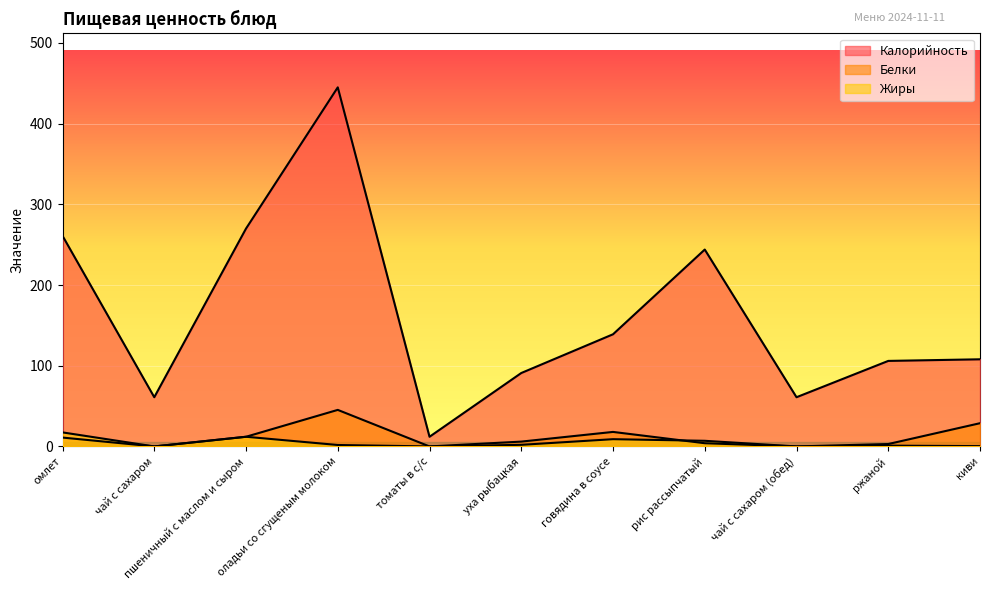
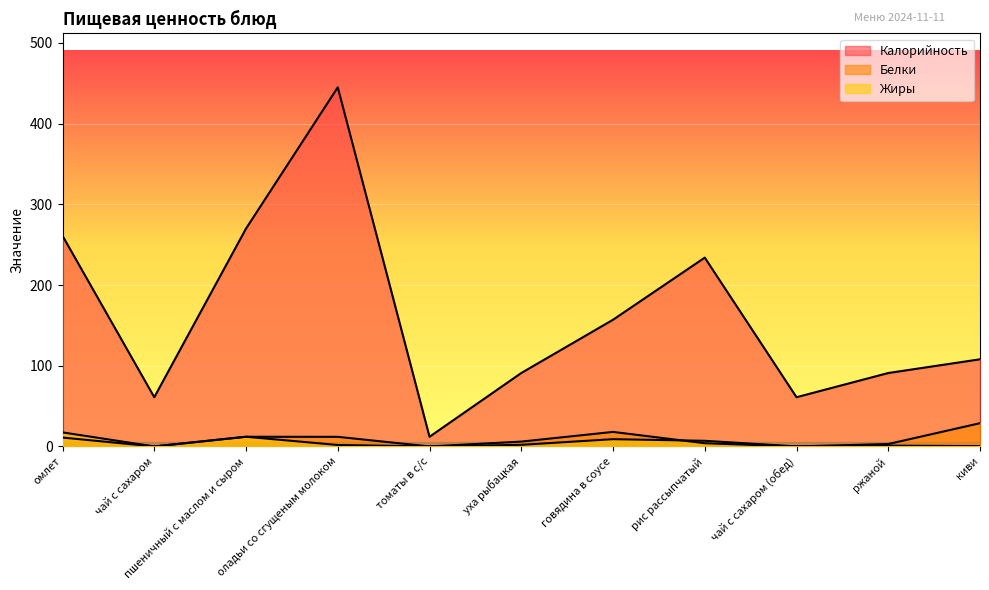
Белки, оладьи со сгущеным молоком: 50 -> 10
Калорийность, говядина в соусе: 140 -> 160
Калорийность, рис рассыпчатый: 240 -> 230
Калорийность, ржаной: 110 -> 90
